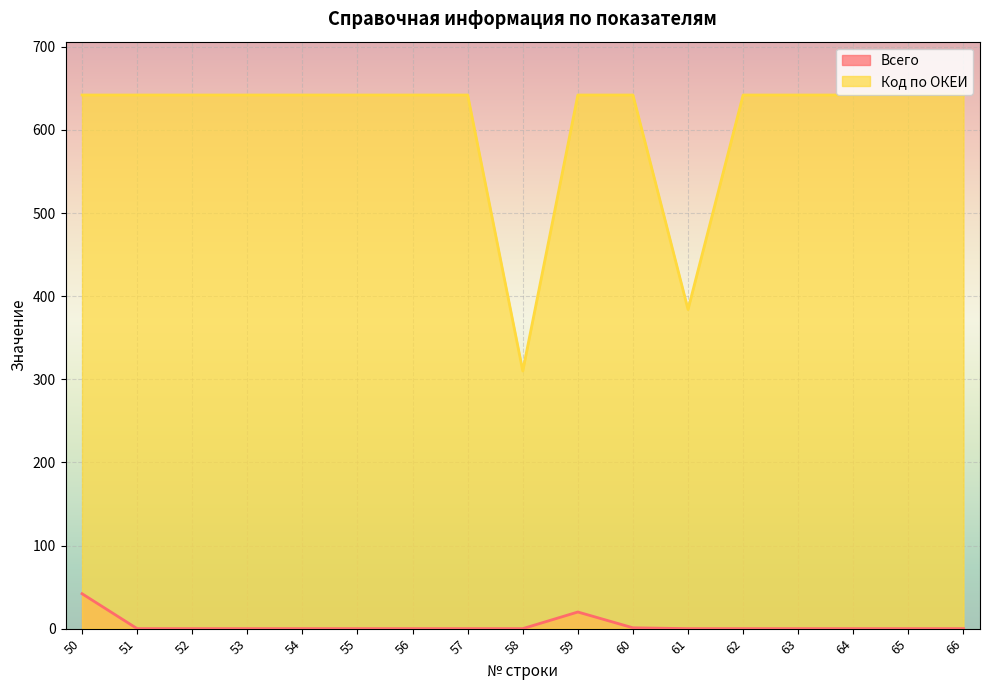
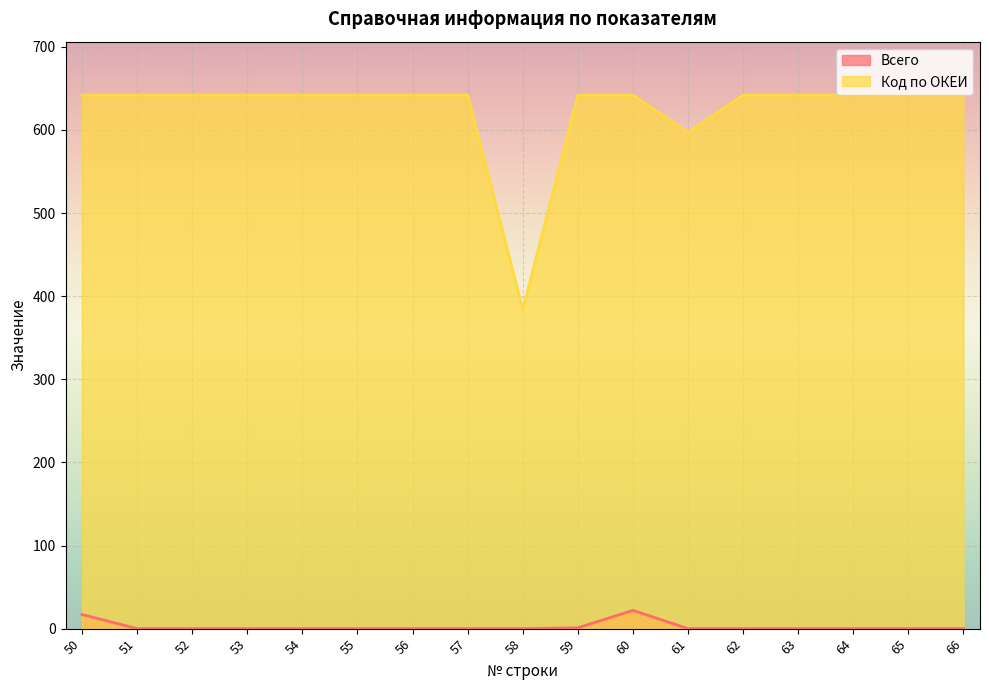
Всего, 50: 40 -> 20
Код по ОКЕИ, 58: 310 -> 380
Всего, 59: 20 -> 0
Всего, 60: 0 -> 20
Код по ОКЕИ, 61: 380 -> 600
